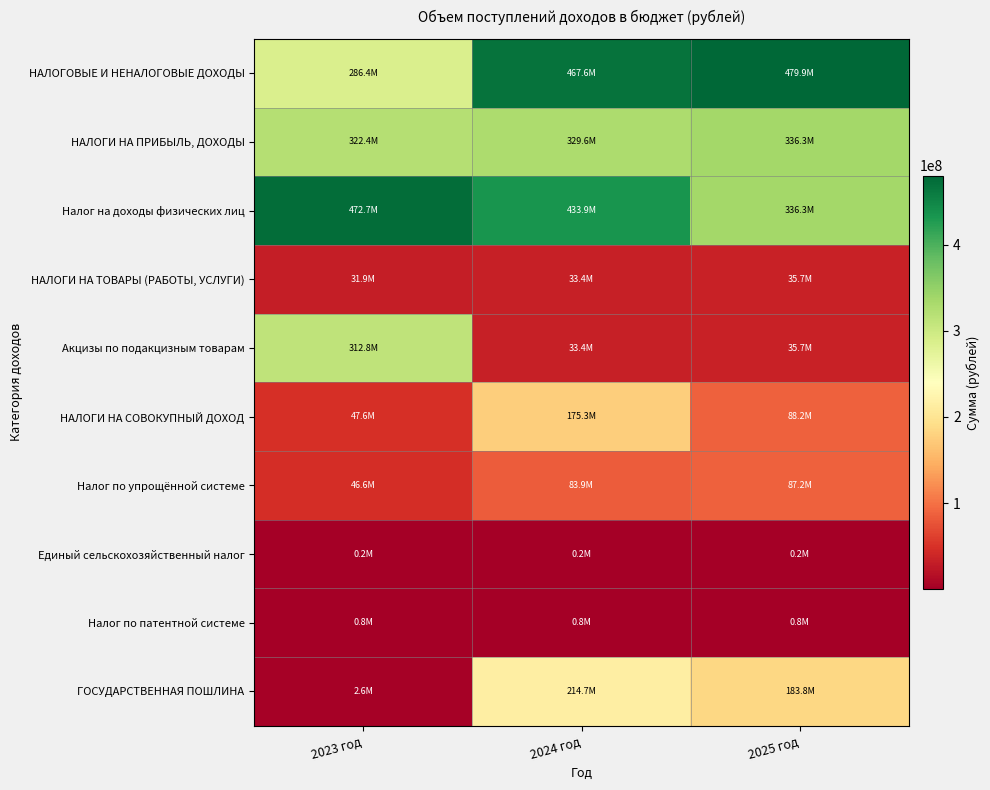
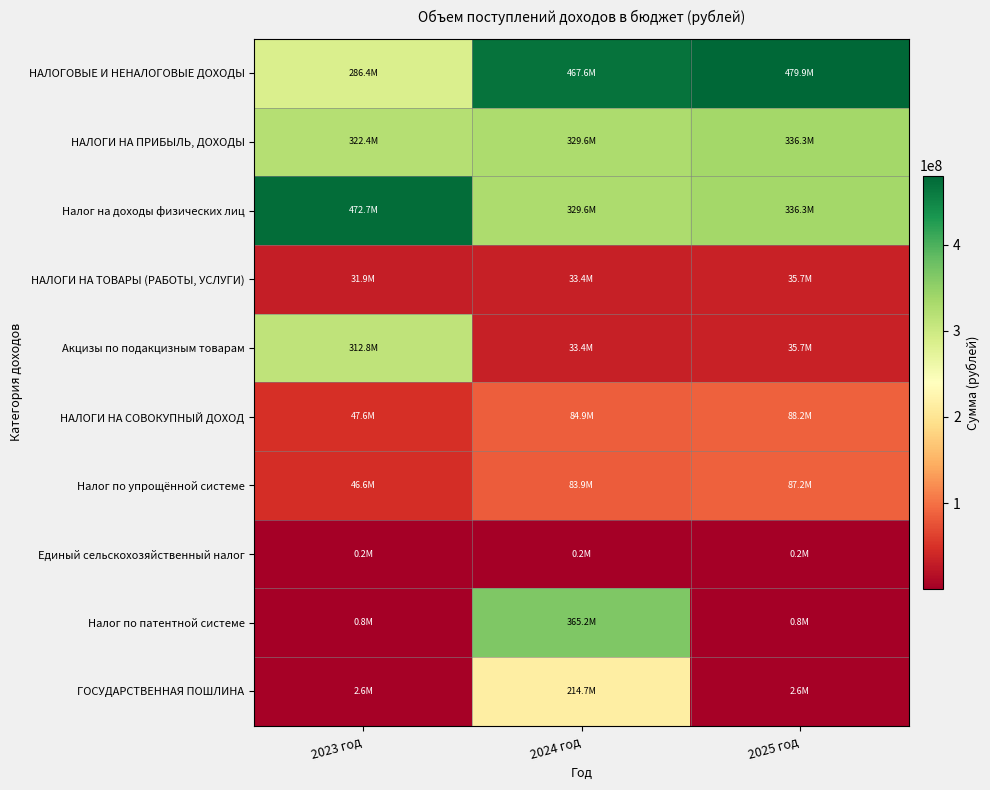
Налог на доходы физических лиц, 2024 год: 433.9M -> 329.6M
НАЛОГИ НА СОВОКУПНЫЙ ДОХОД, 2024 год: 175.3M -> 84.9M
Налог по патентной системе, 2024 год: 0.8M -> 365.2M
ГОСУДАРСТВЕННАЯ ПОШЛИНА, 2025 год: 183.8M -> 2.6M
